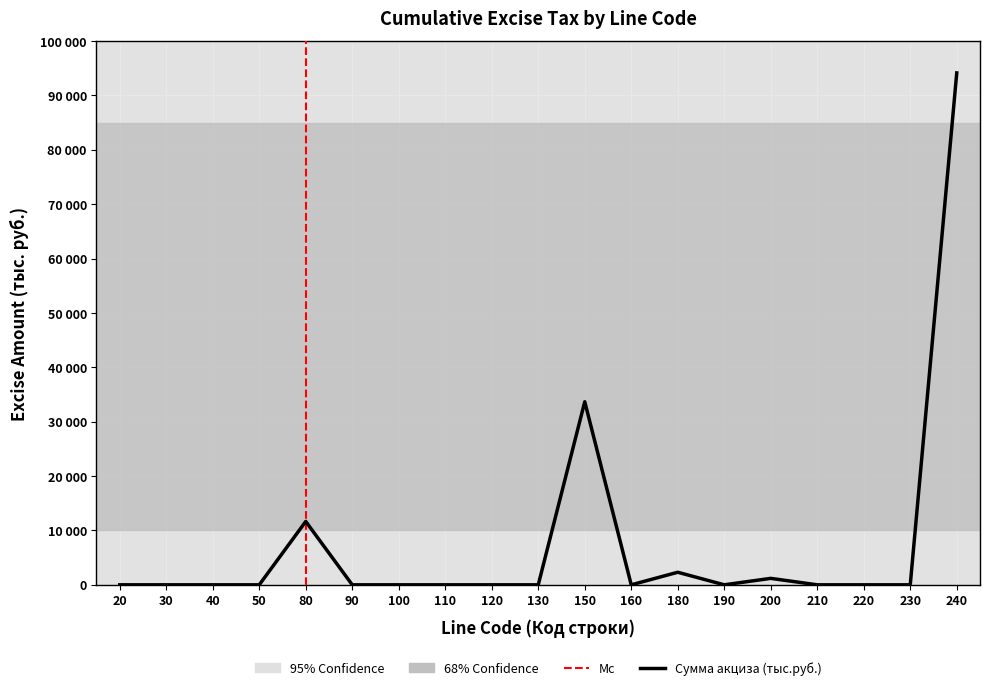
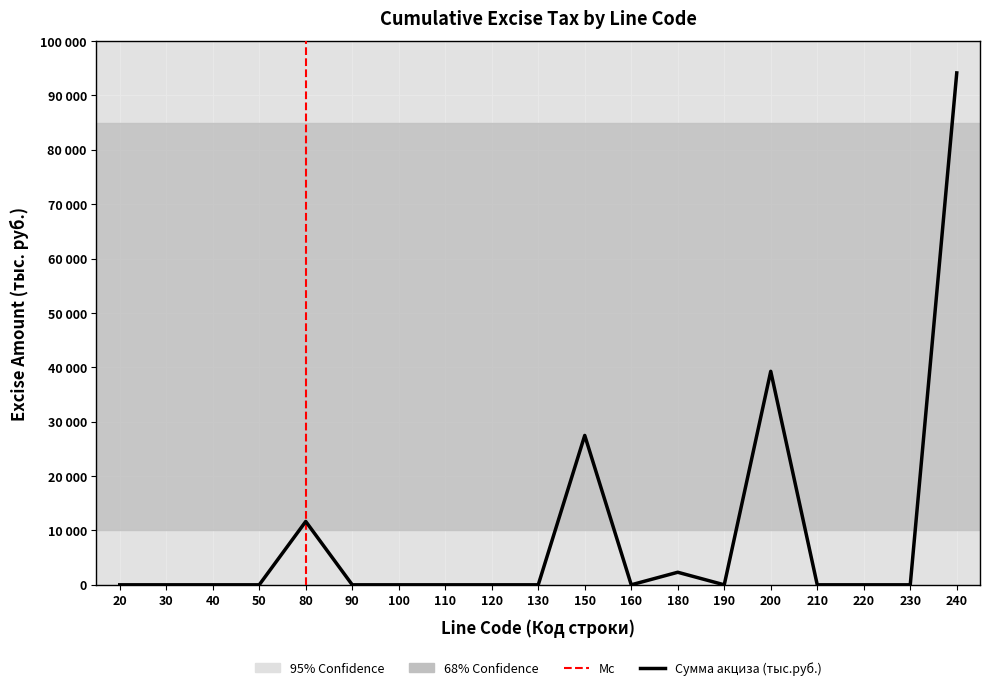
150: 34000 -> 27000
200: 1000 -> 39000
